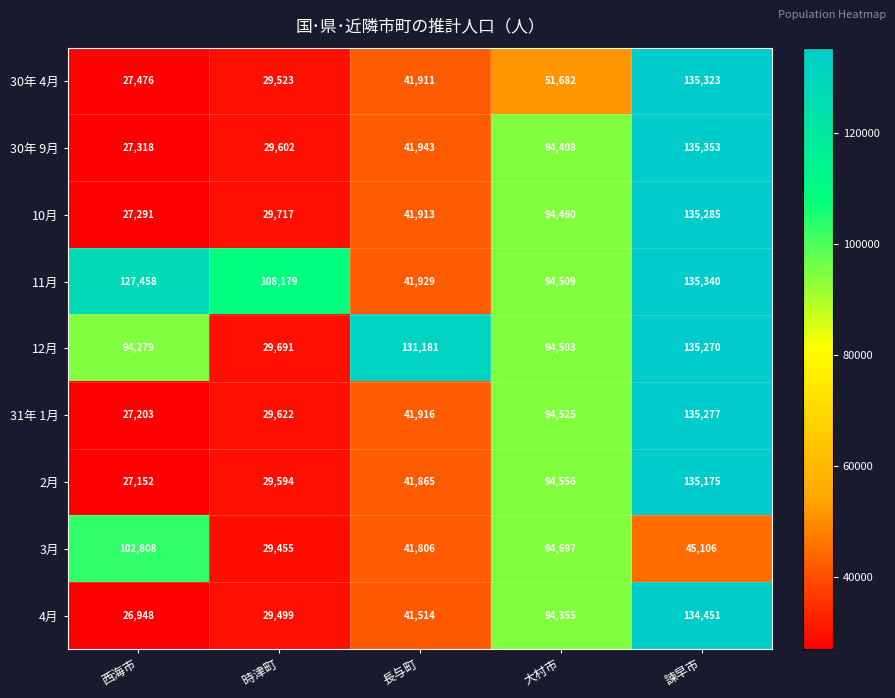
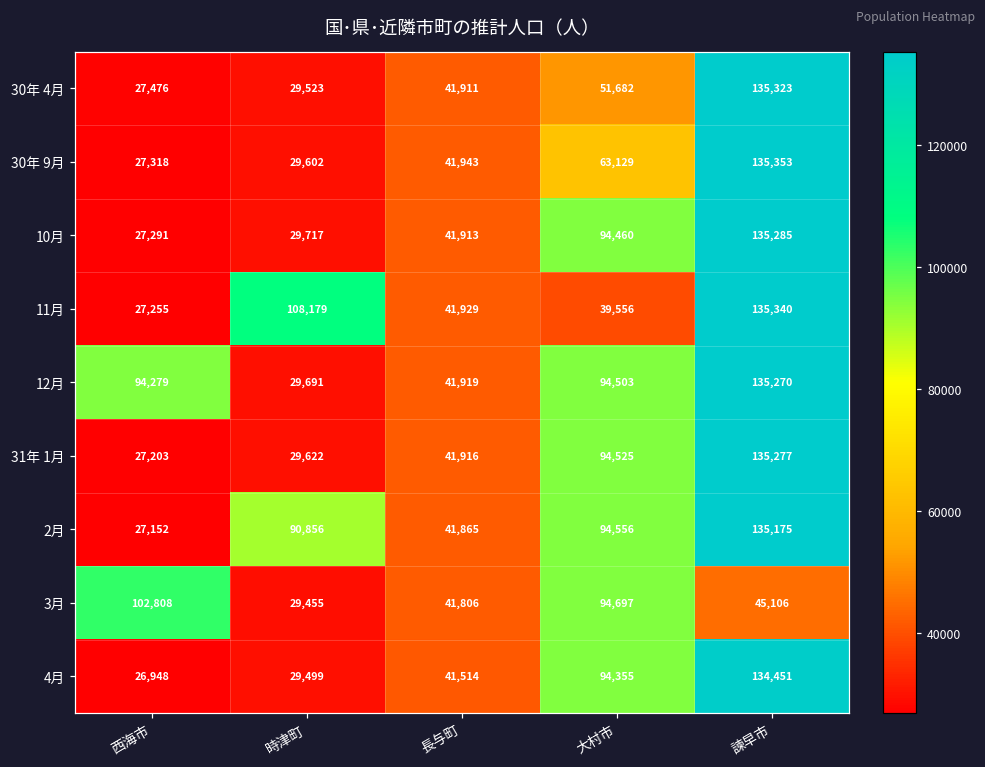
30年 9月, 大村市: 94,408 -> 63,129
11月, 西海市: 127,458 -> 27,255
11月, 大村市: 94,509 -> 39,556
12月, 長与町: 131,181 -> 41,919
2月, 時津町: 29,594 -> 90,856
